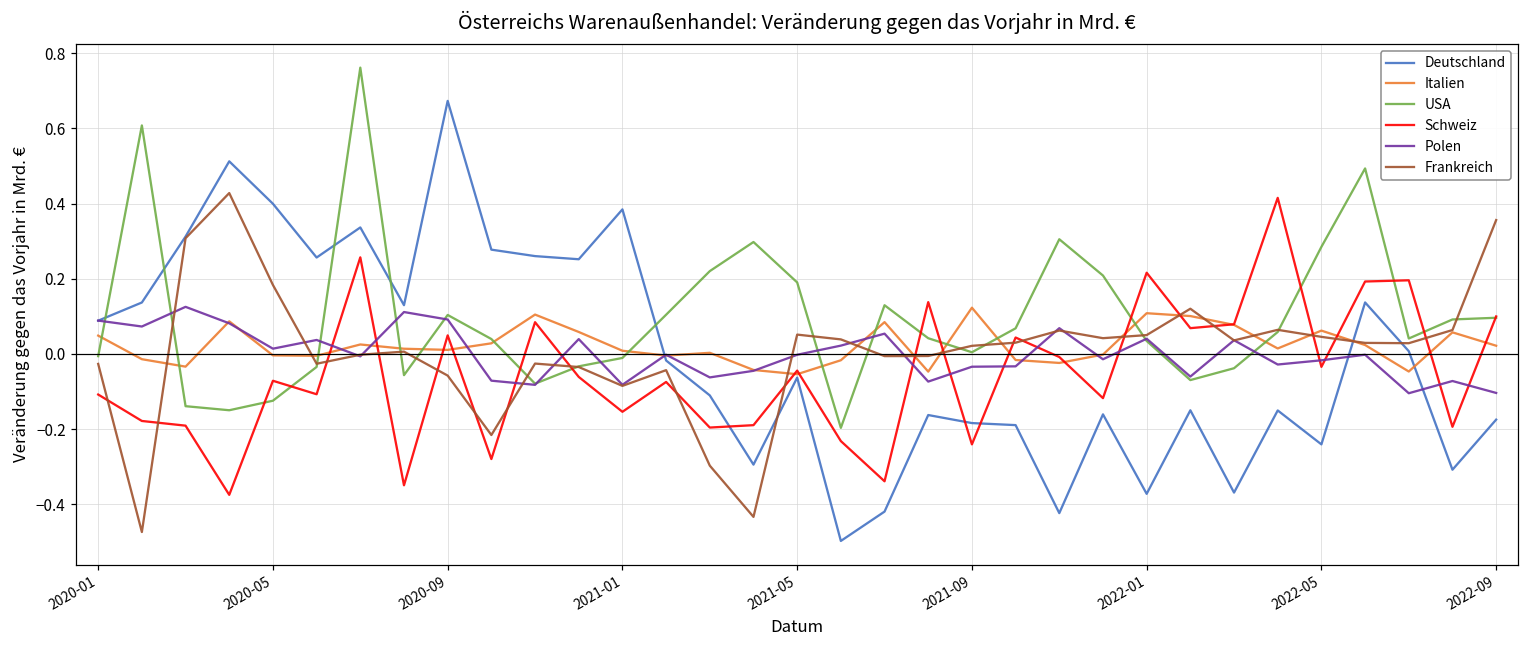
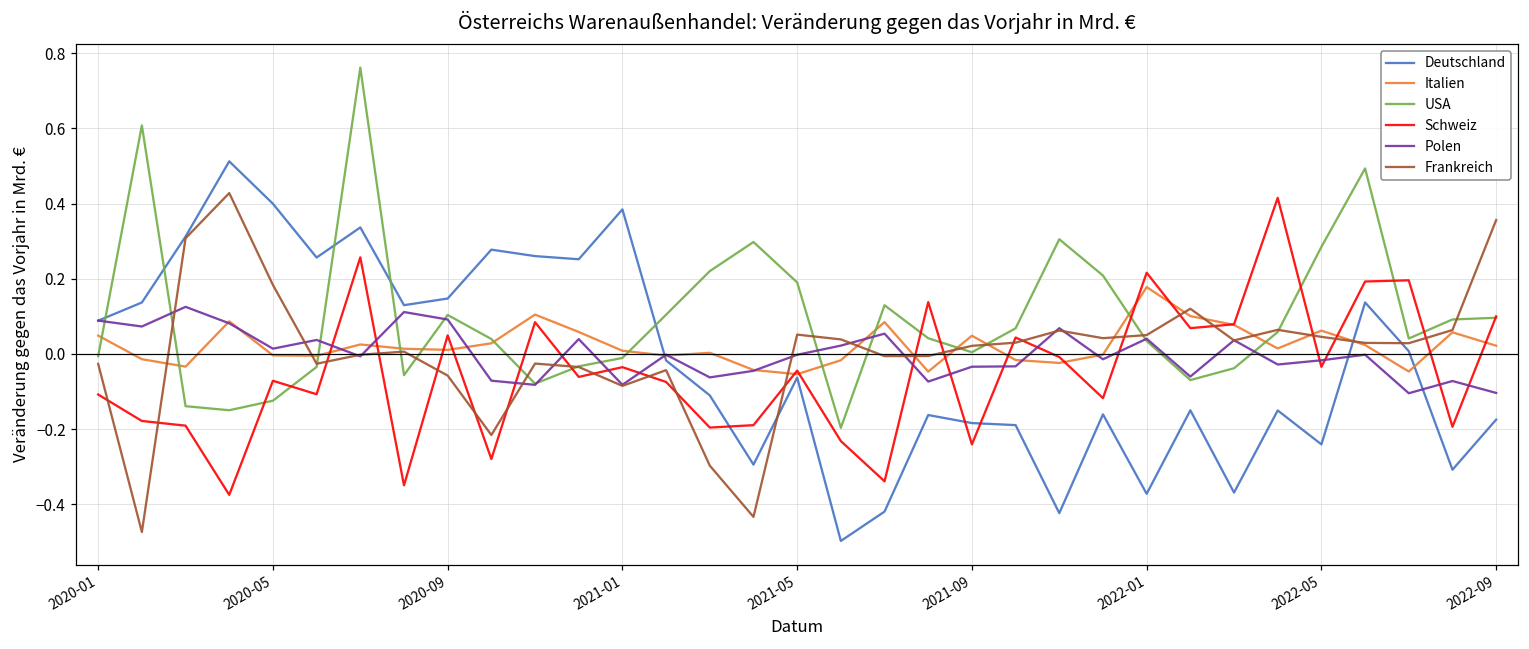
Deutschland, 2020-09: 0.67 -> 0.15
Schweiz, 2021-01: -0.15 -> -0.04
Italien, 2021-09: 0.12 -> 0.05
Italien, 2022-01: 0.11 -> 0.18
